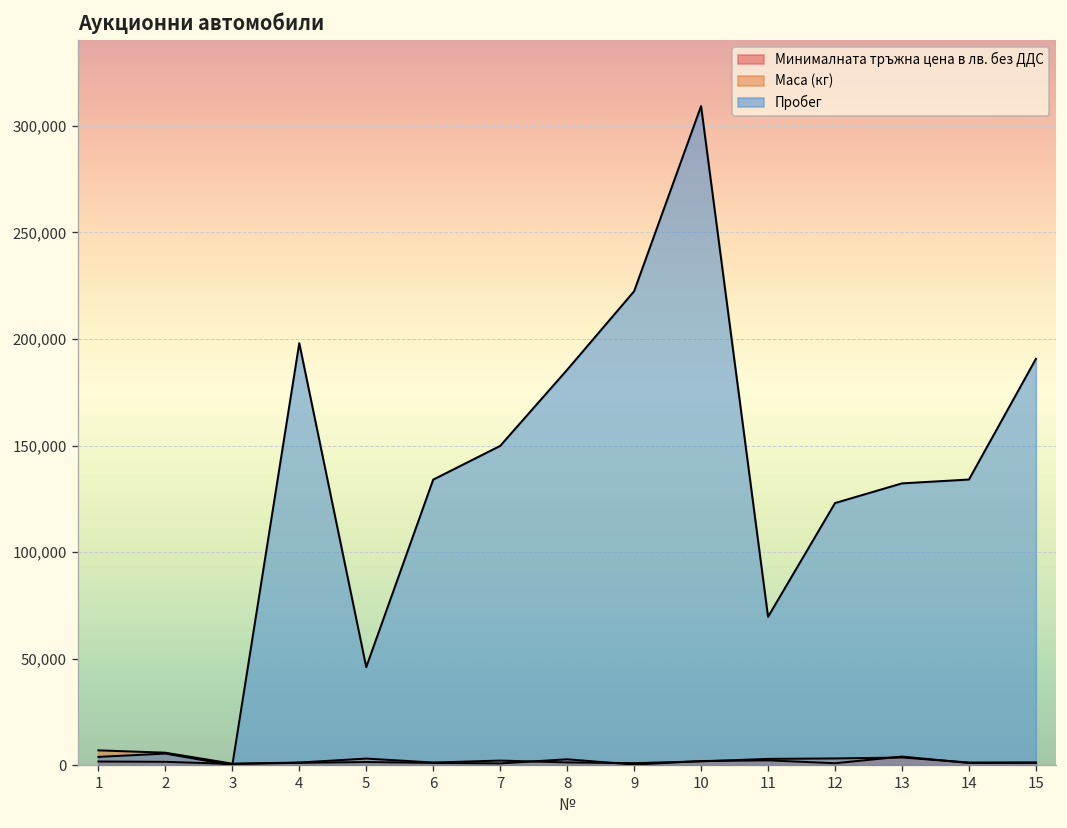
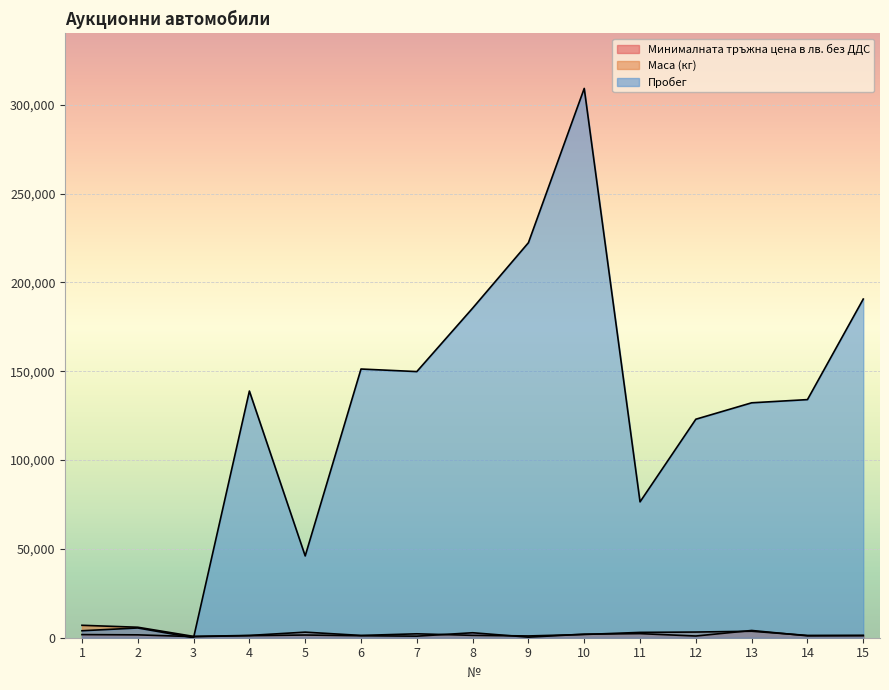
Пробег, 4: 198,000 -> 139,000
Пробег, 6: 134,000 -> 151,000
Пробег, 11: 70,000 -> 76,000
